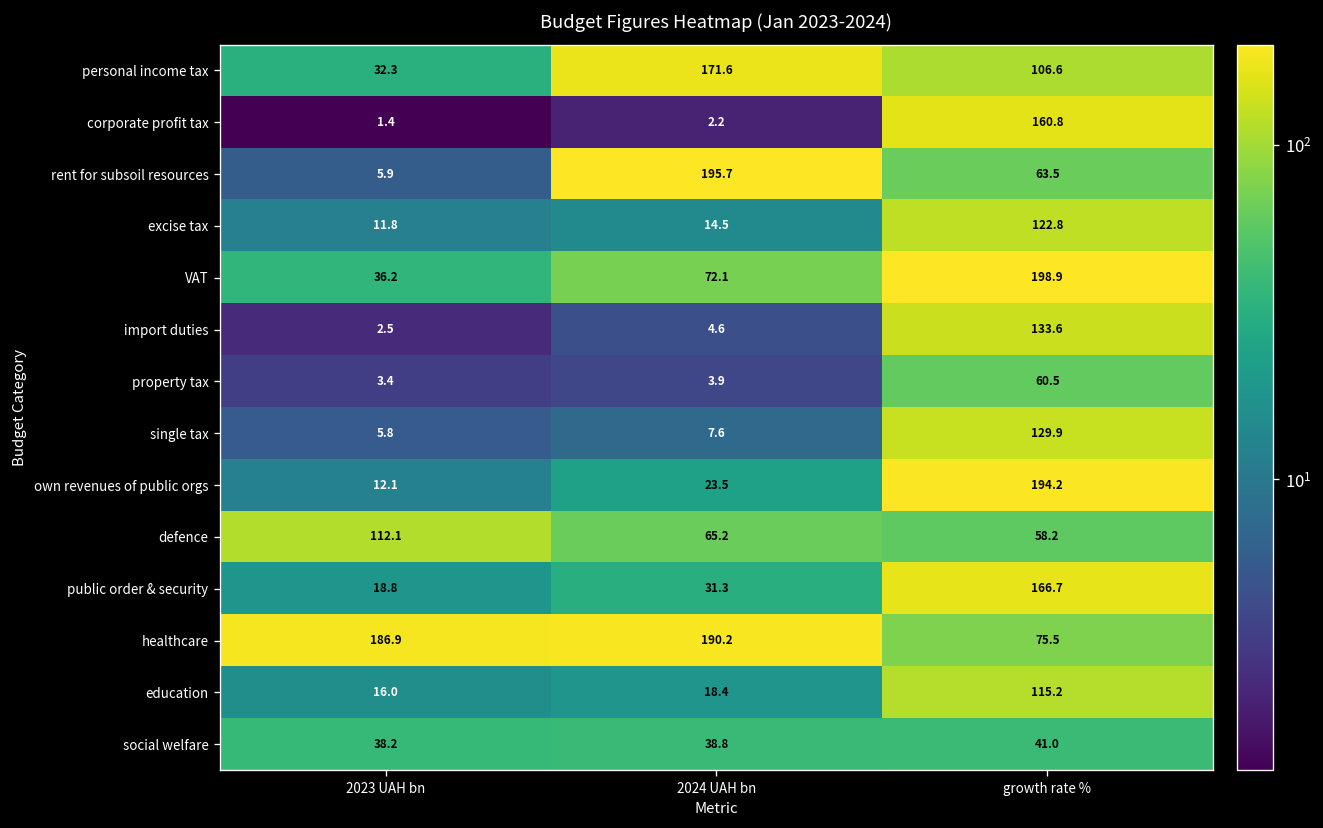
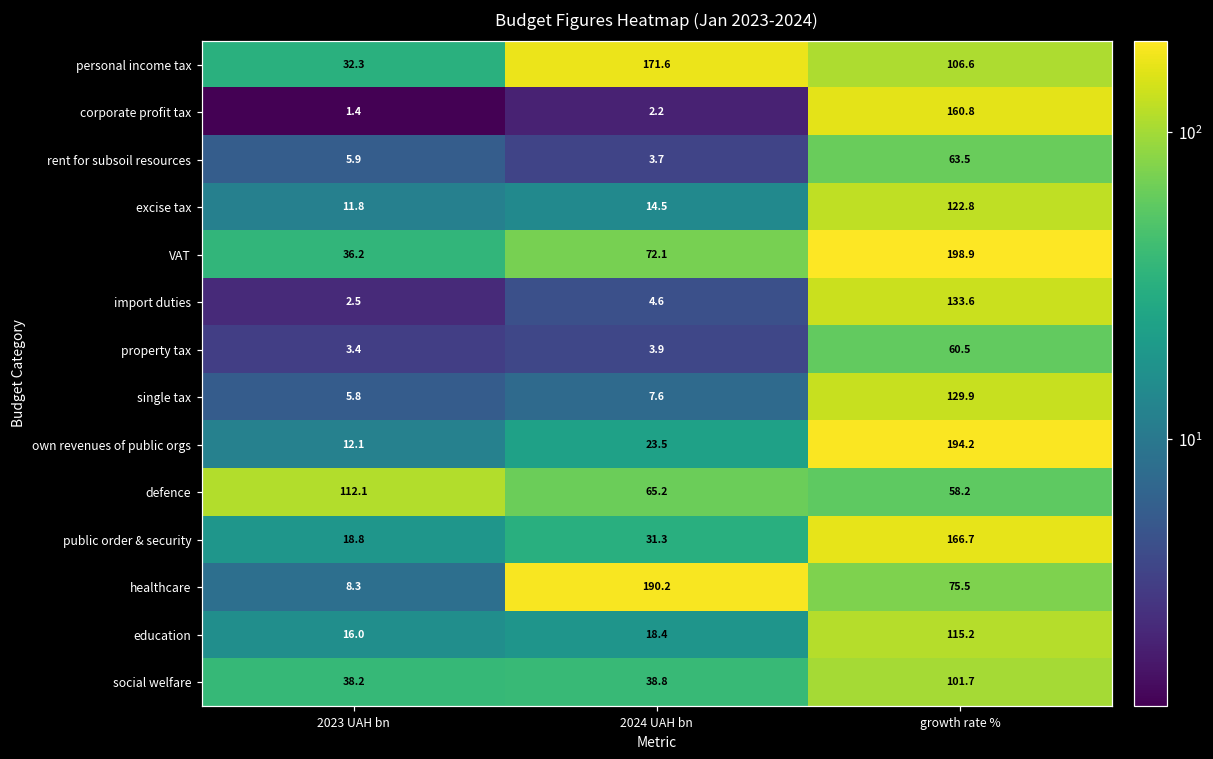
rent for subsoil resources, 2024 UAH bn: 195.7 -> 3.7
healthcare, 2023 UAH bn: 186.9 -> 8.3
social welfare, growth rate %: 41.0 -> 101.7
